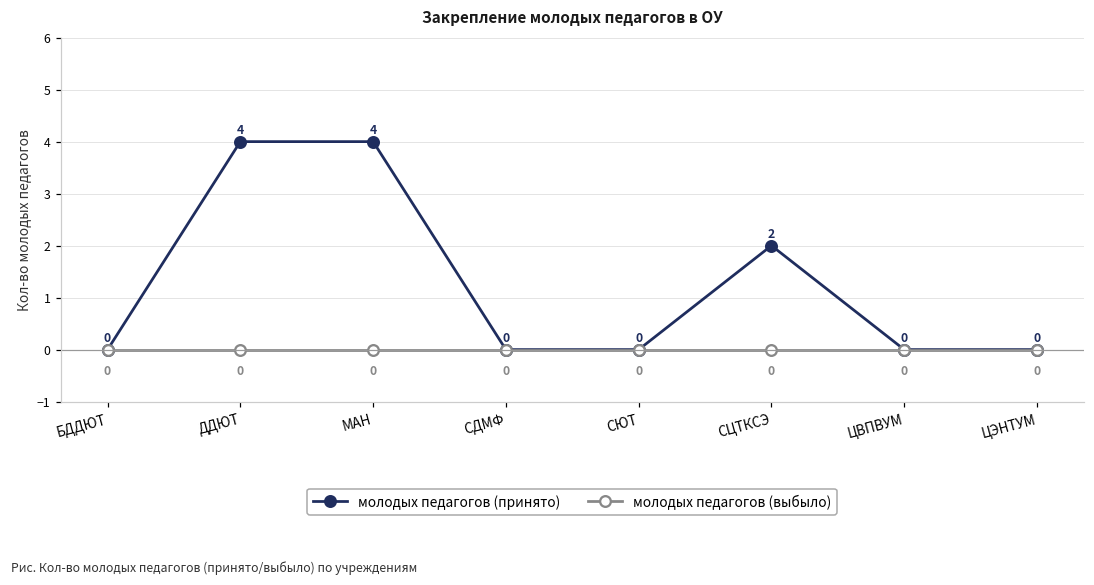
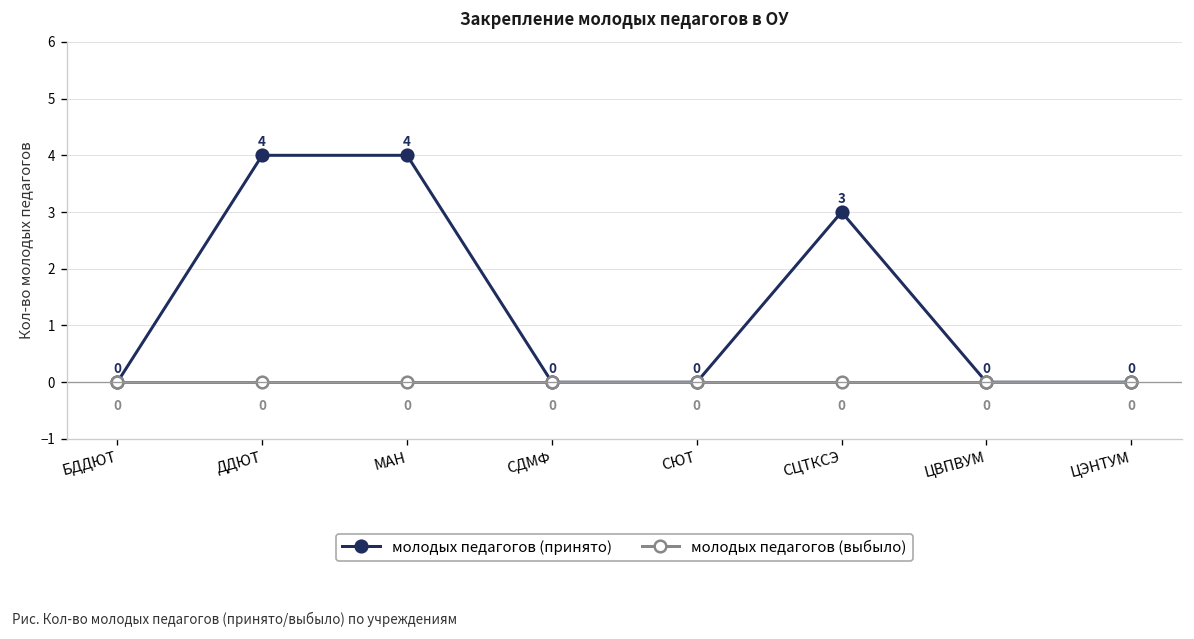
молодых педагогов (принято), СЦТКСЭ: 2 -> 3
